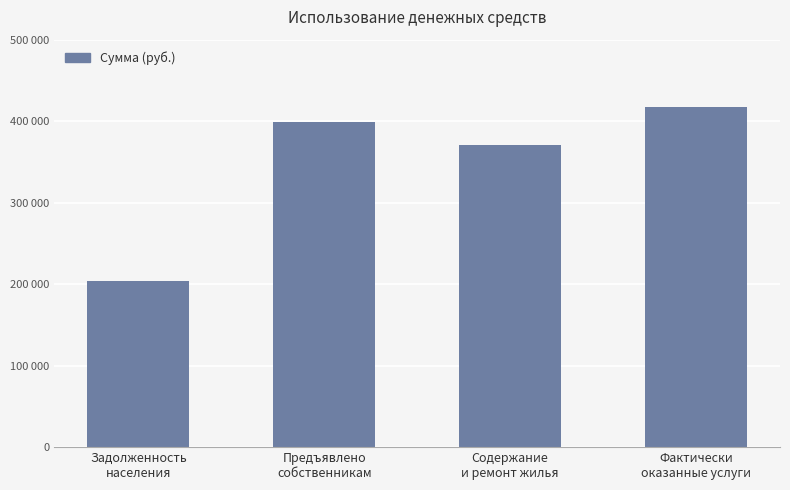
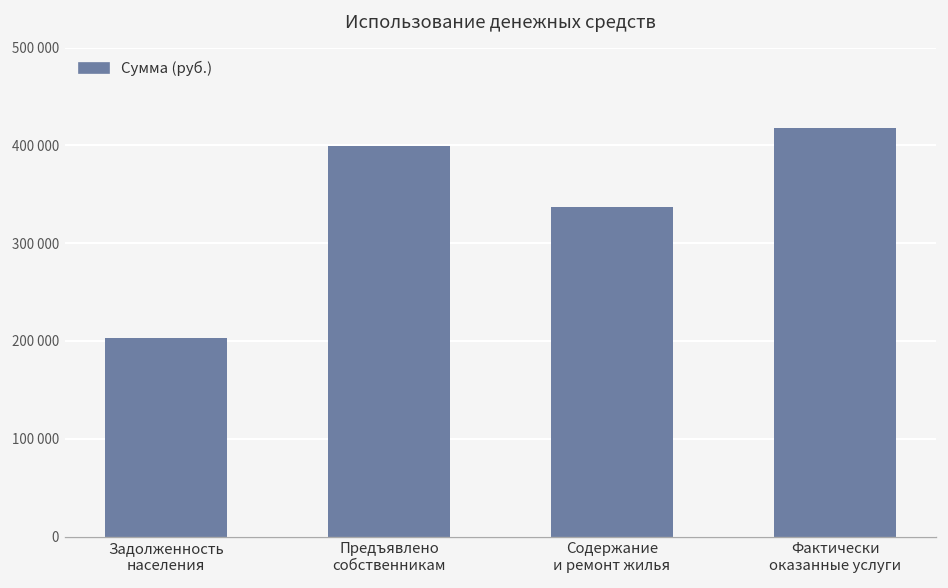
Содержание и ремонт жилья: 370000 -> 340000
